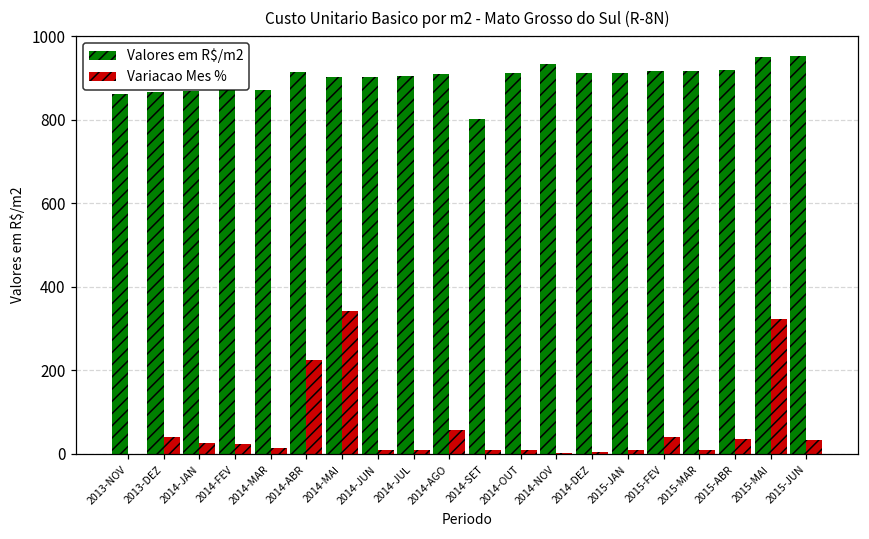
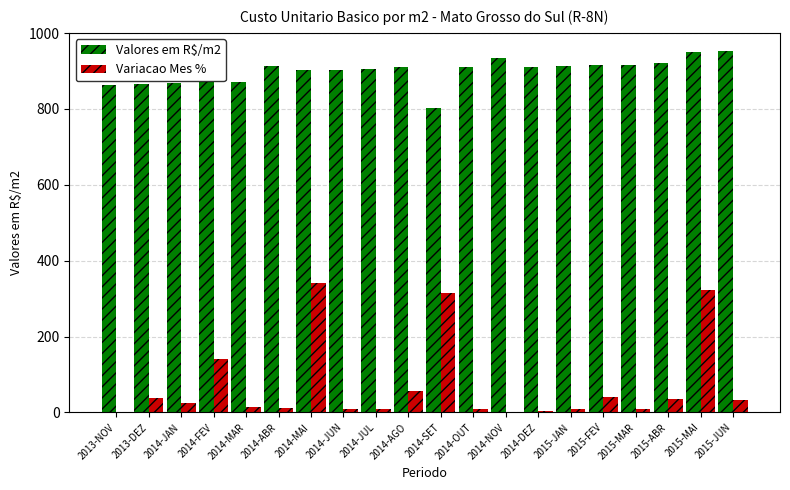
Variacao Mes %, 2014-FEV: 20 -> 140
Variacao Mes %, 2014-ABR: 220 -> 10
Variacao Mes %, 2014-SET: 10 -> 320
